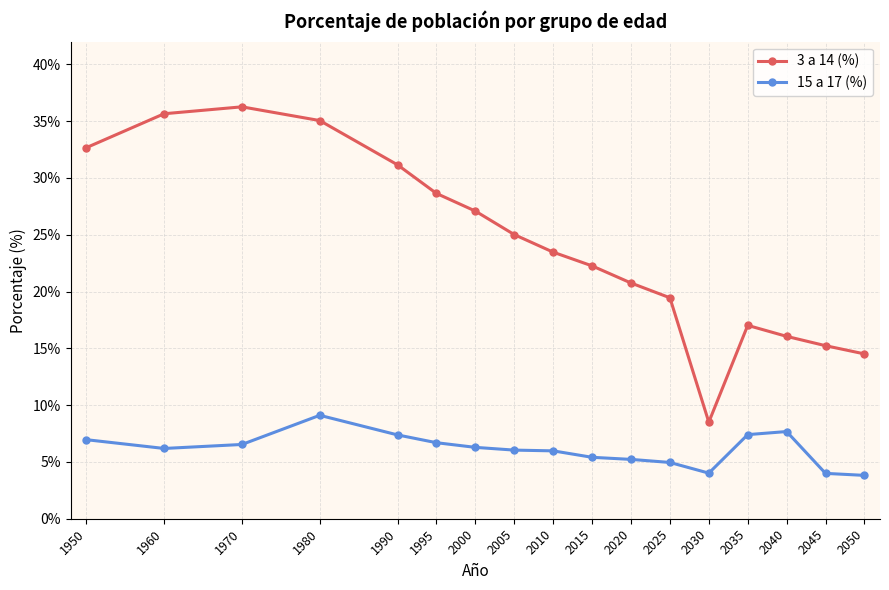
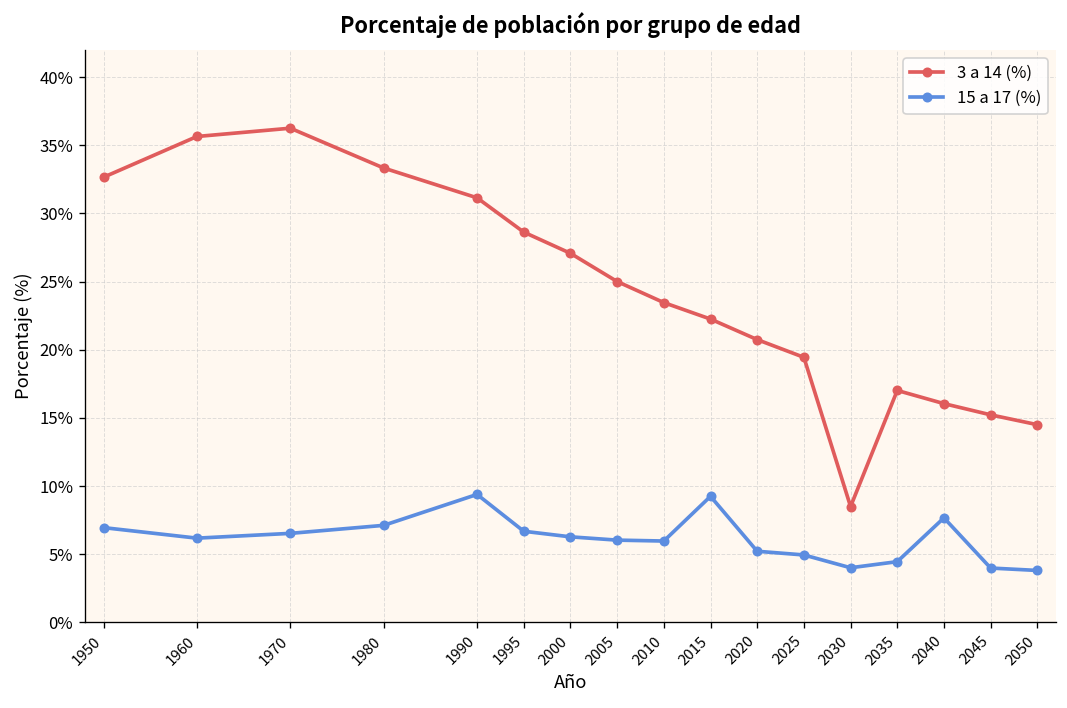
3 a 14 (%), 1980: 35.0% -> 33.3%
15 a 17 (%), 1980: 9.1% -> 7.1%
15 a 17 (%), 1990: 7.4% -> 9.4%
15 a 17 (%), 2015: 5.4% -> 9.3%
15 a 17 (%), 2035: 7.4% -> 4.5%
